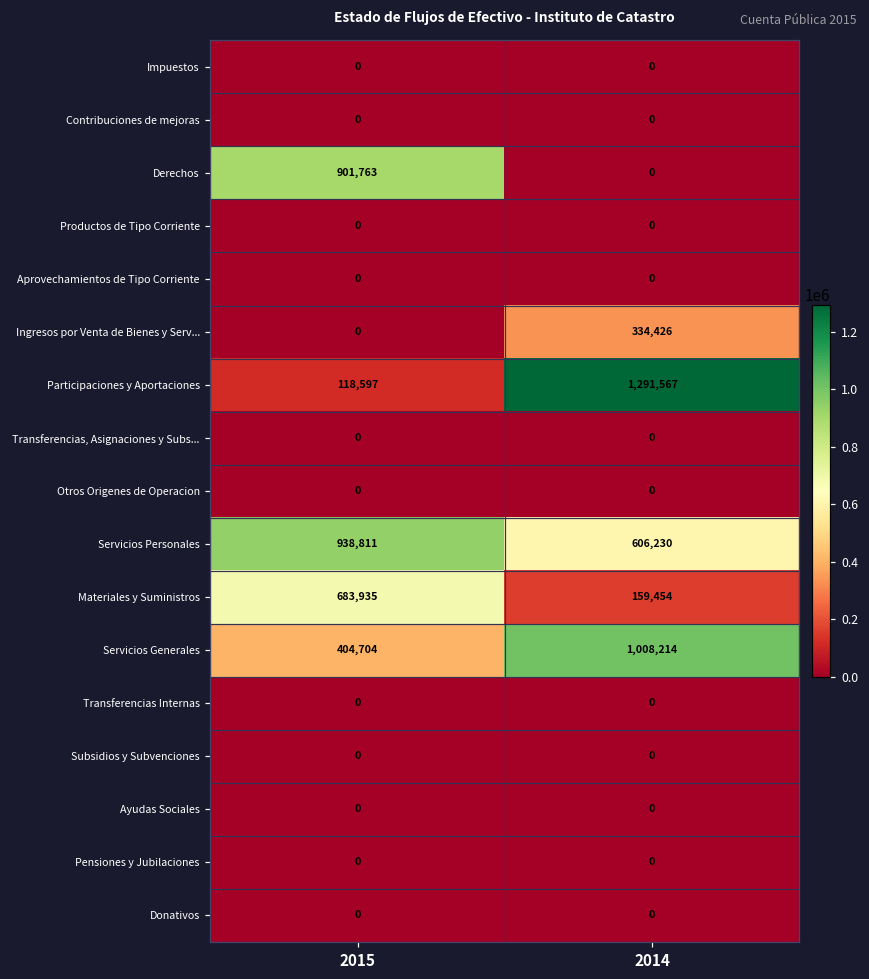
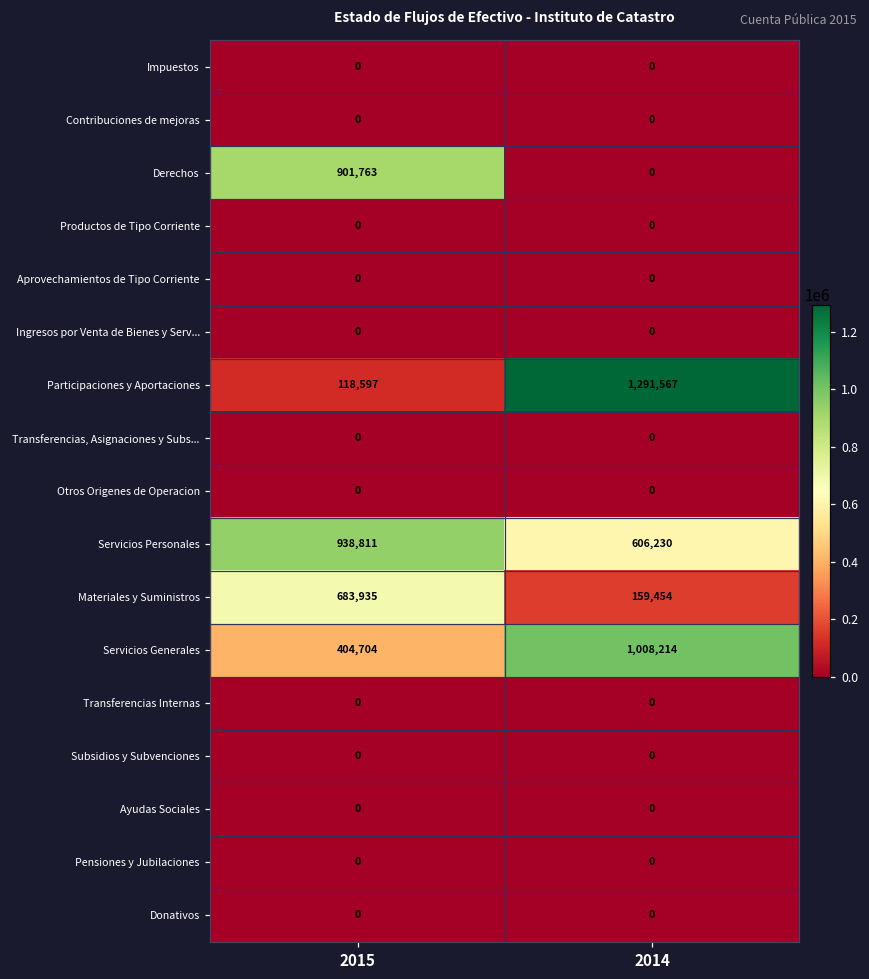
Ingresos por Venta de Bienes y Serv..., 2014: 334,426 -> 0
